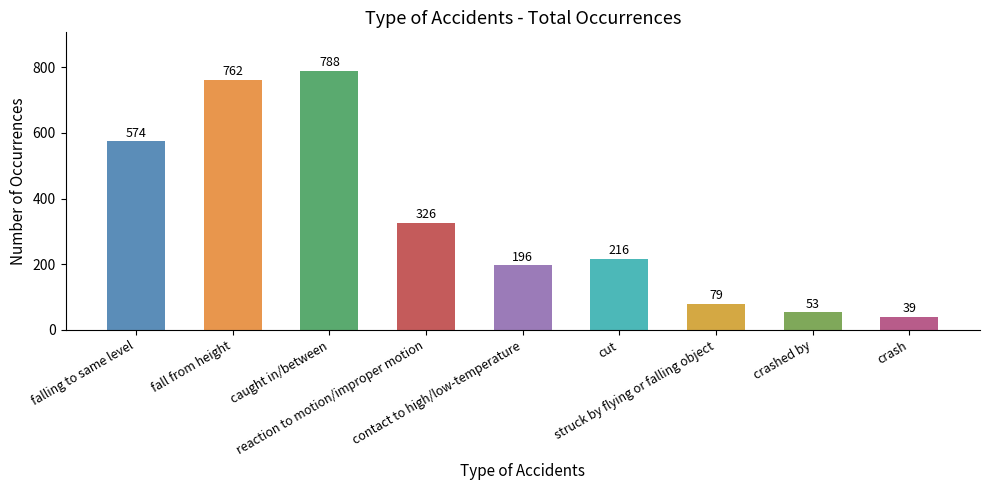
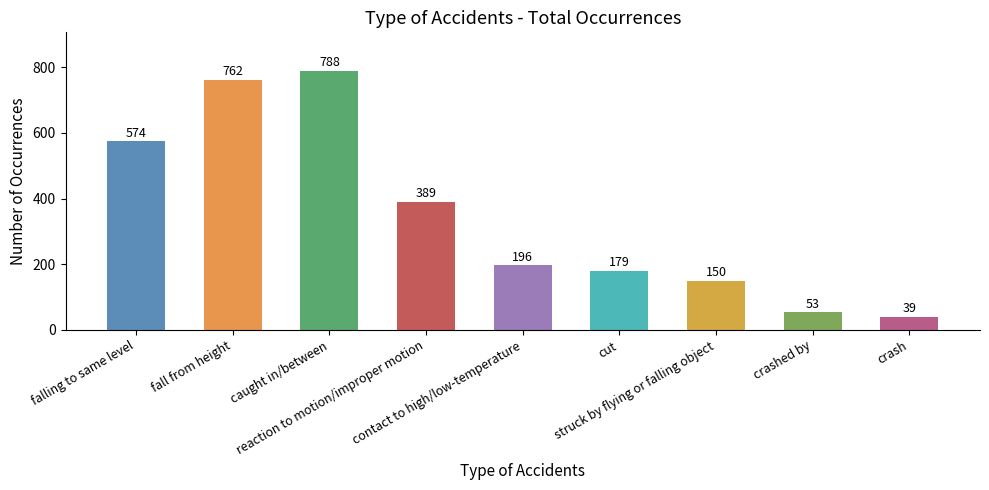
reaction to motion/improper motion: 326 -> 389
cut: 216 -> 179
struck by flying or falling object: 79 -> 150
